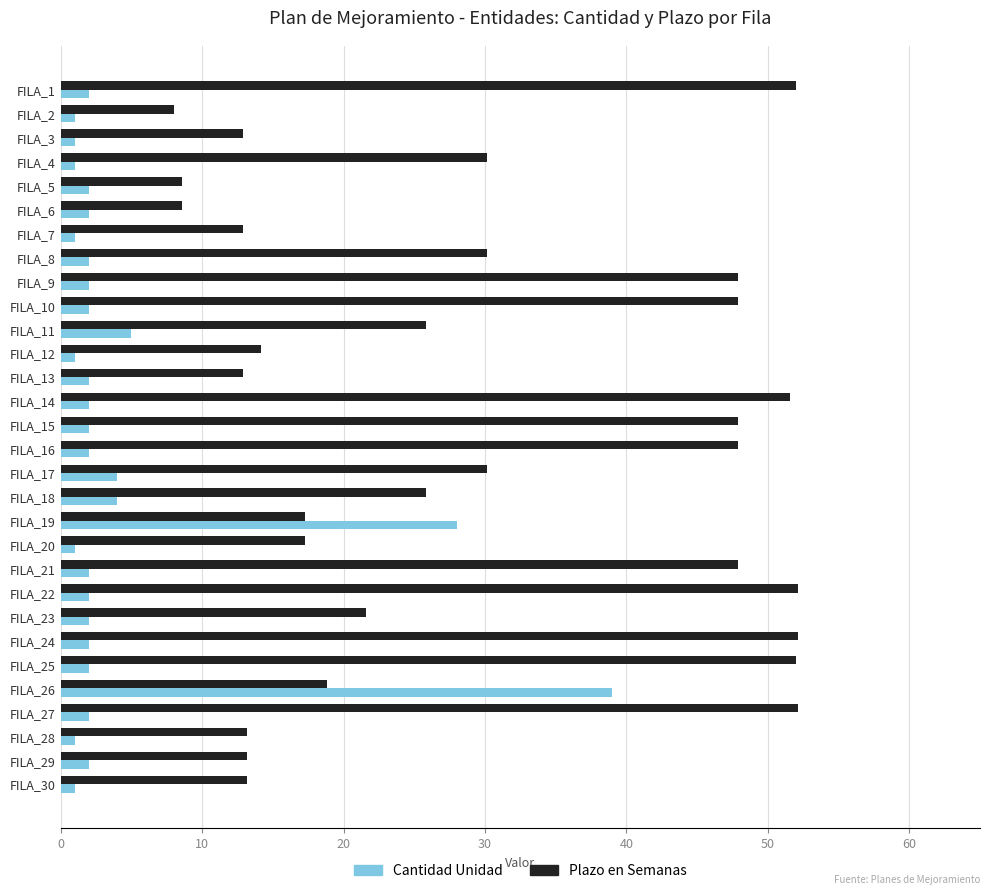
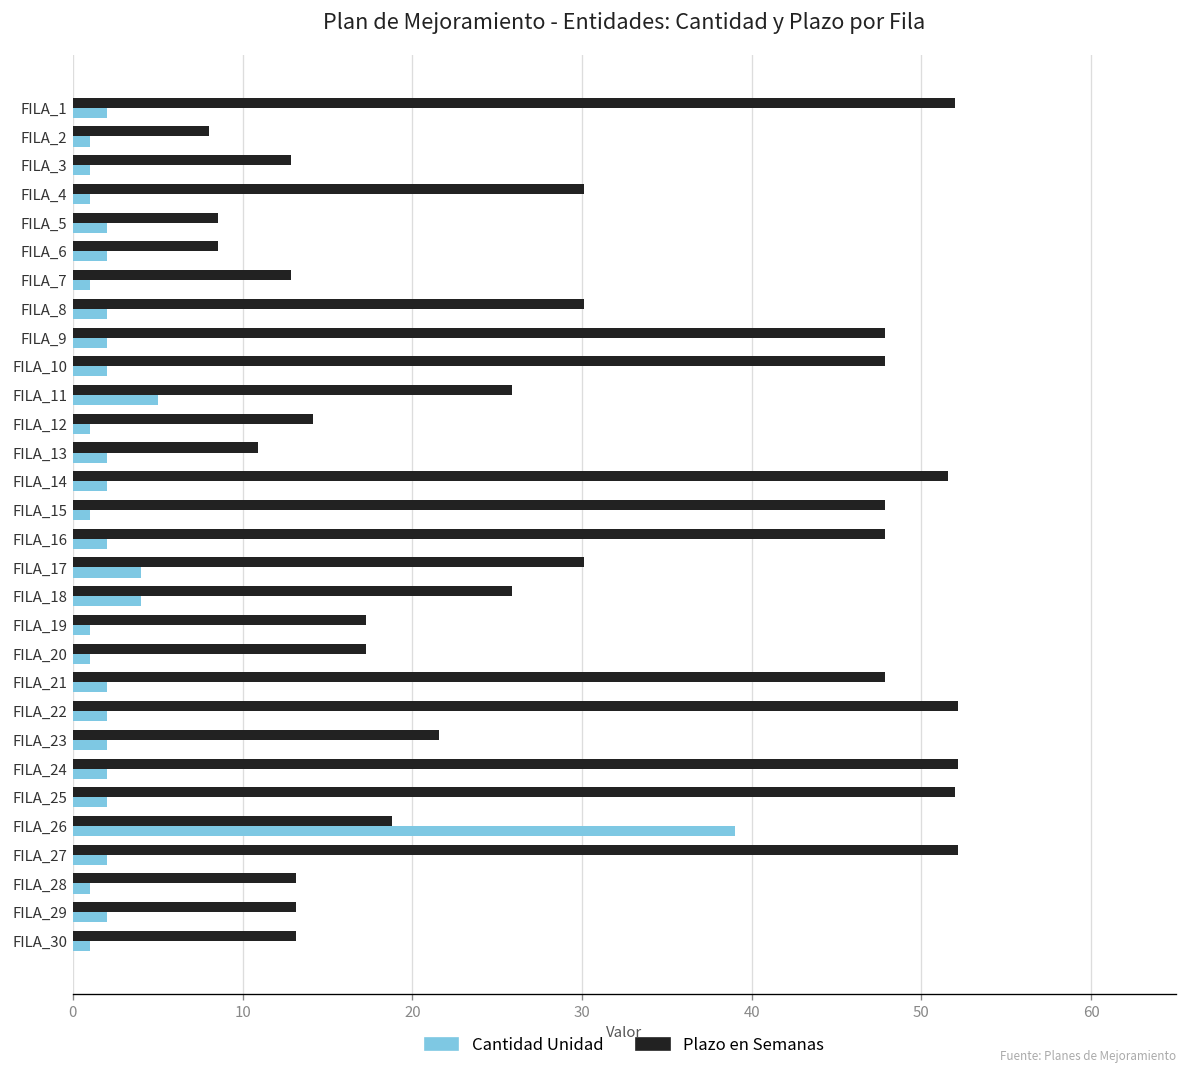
Plazo en Semanas, FILA_13: 12.9 -> 10.9
Cantidad Unidad, FILA_15: 2 -> 1
Cantidad Unidad, FILA_19: 28 -> 1
